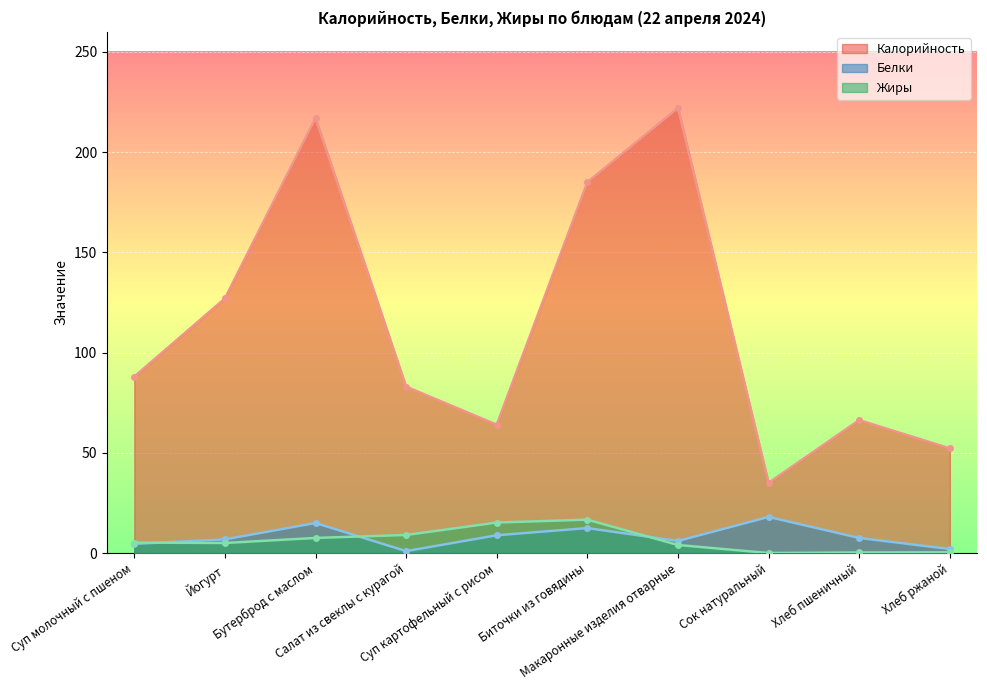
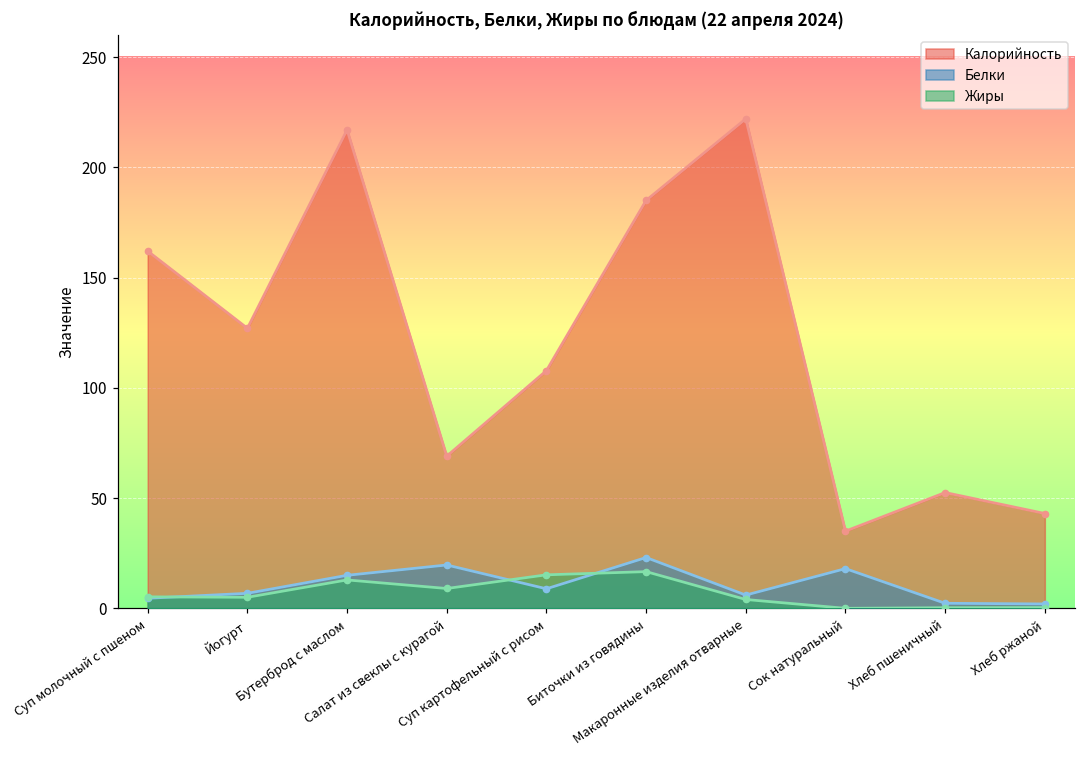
Калорийность, Суп молочный с пшеном: 88 -> 162
Жиры, Бутерброд с маслом: 8 -> 13
Калорийность, Салат из свеклы с курагой: 83 -> 69
Белки, Салат из свеклы с курагой: 1 -> 20
Калорийность, Суп картофельный с рисом: 64 -> 108
Белки, Биточки из говядины: 12 -> 23
Калорийность, Хлеб пшеничный: 66 -> 53
Белки, Хлеб пшеничный: 8 -> 2
Калорийность, Хлеб ржаной: 52 -> 43
